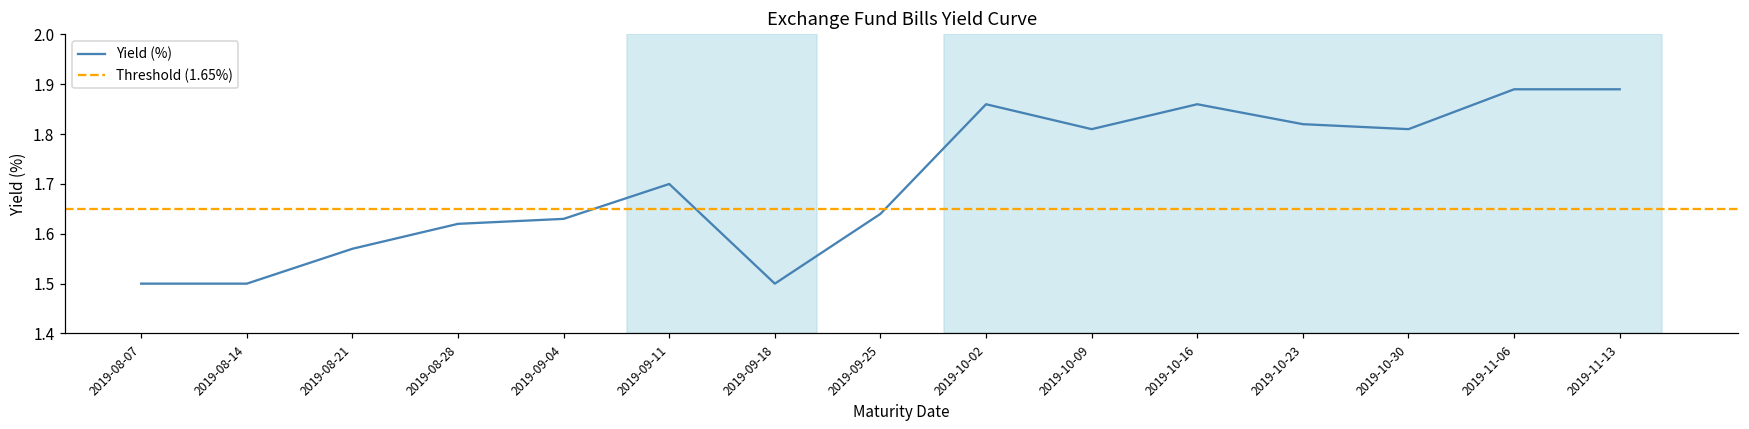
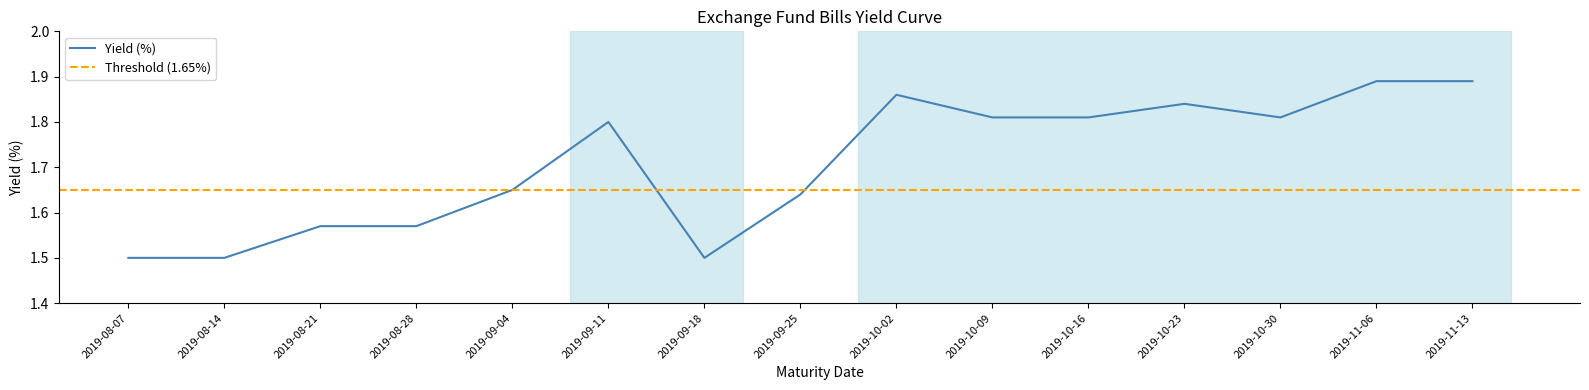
2019-08-28: 1.62 -> 1.57
2019-09-04: 1.63 -> 1.65
2019-09-11: 1.7 -> 1.8
2019-10-16: 1.86 -> 1.81
2019-10-23: 1.82 -> 1.84
